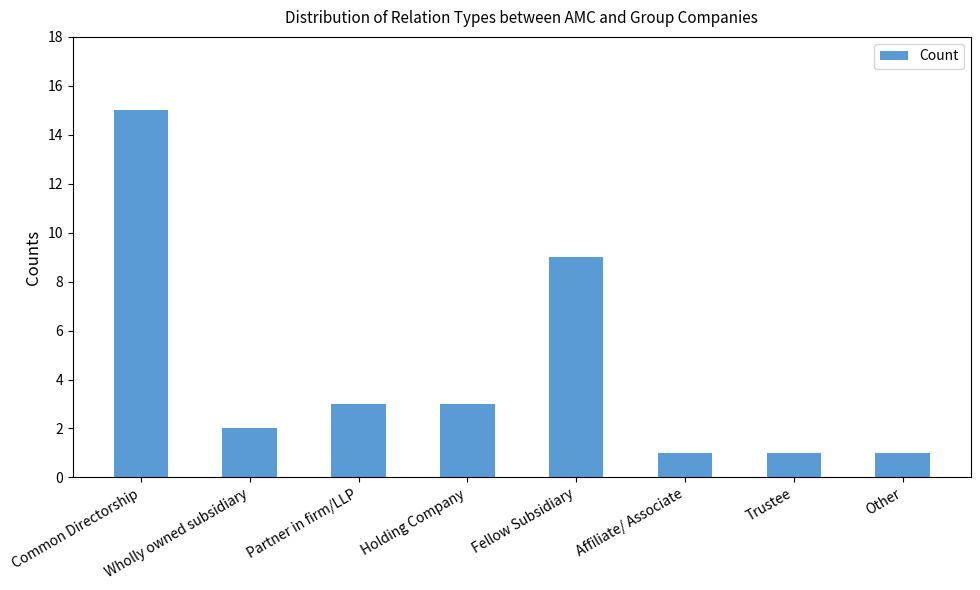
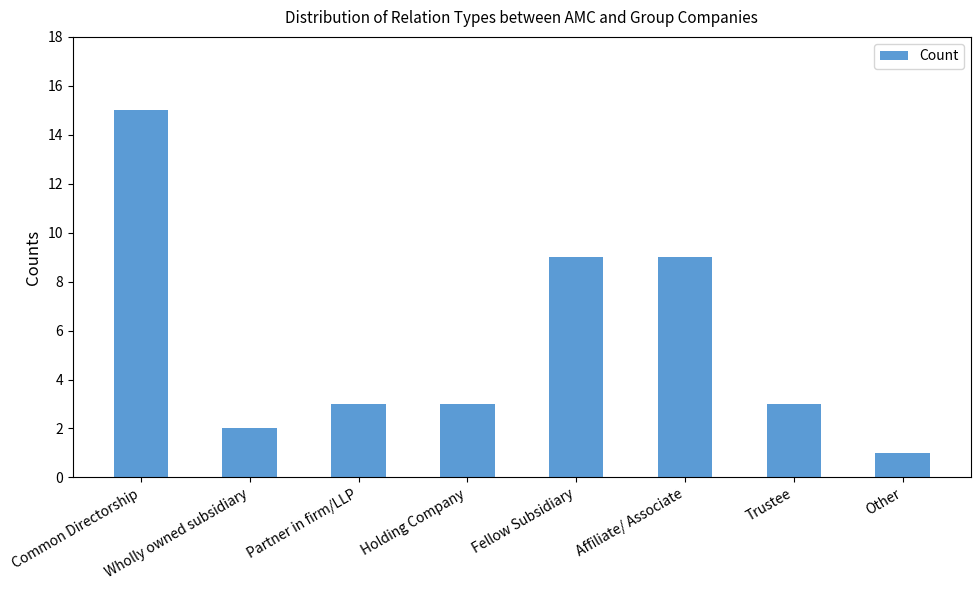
Affiliate/ Associate: 1 -> 9
Trustee: 1 -> 3
